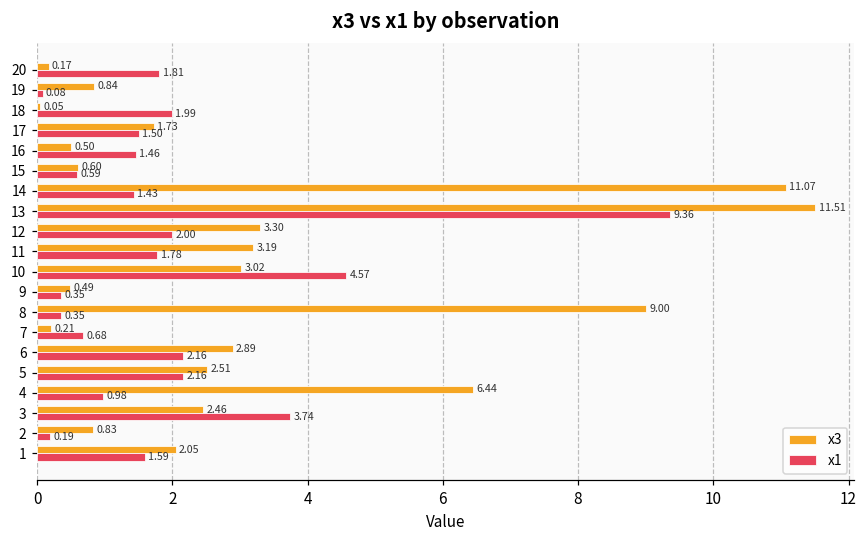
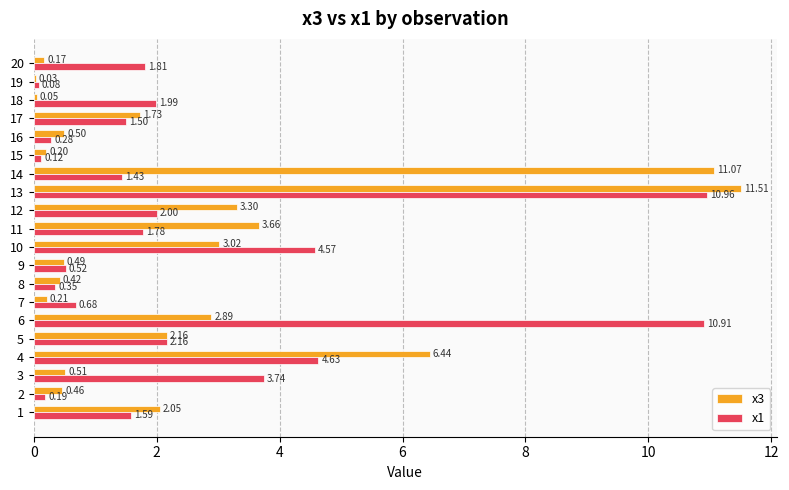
x3, 19: 0.84 -> 0.03
x1, 16: 1.46 -> 0.28
x3, 15: 0.60 -> 0.20
x1, 15: 0.59 -> 0.12
x1, 13: 9.36 -> 10.96
x3, 11: 3.19 -> 3.66
x1, 9: 0.35 -> 0.52
x3, 8: 9.00 -> 0.42
x1, 6: 2.16 -> 10.91
x3, 5: 2.51 -> 2.16
x1, 4: 0.98 -> 4.63
x3, 3: 2.46 -> 0.51
x3, 2: 0.83 -> 0.46
